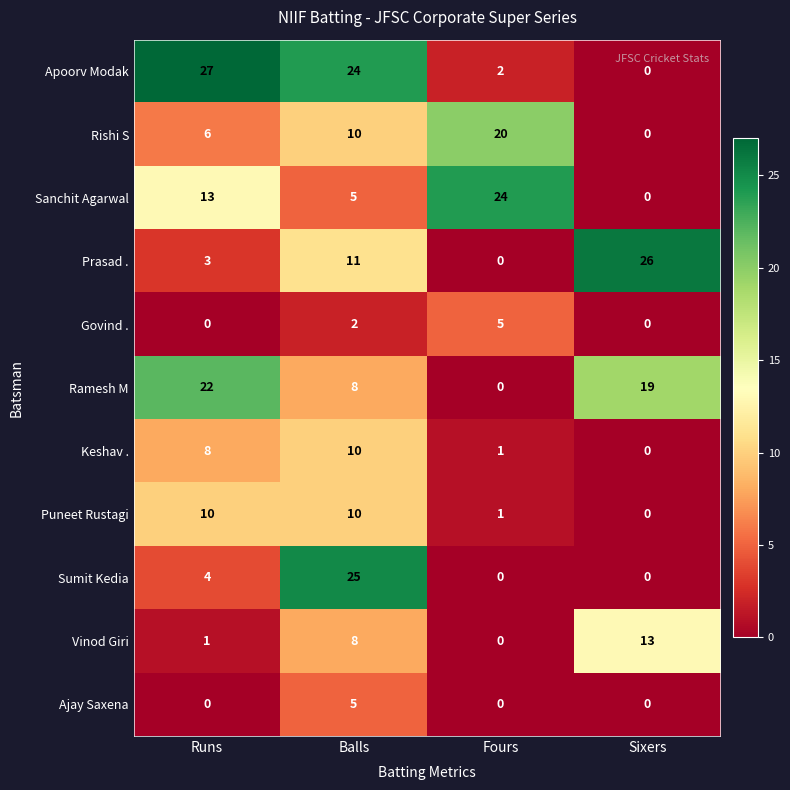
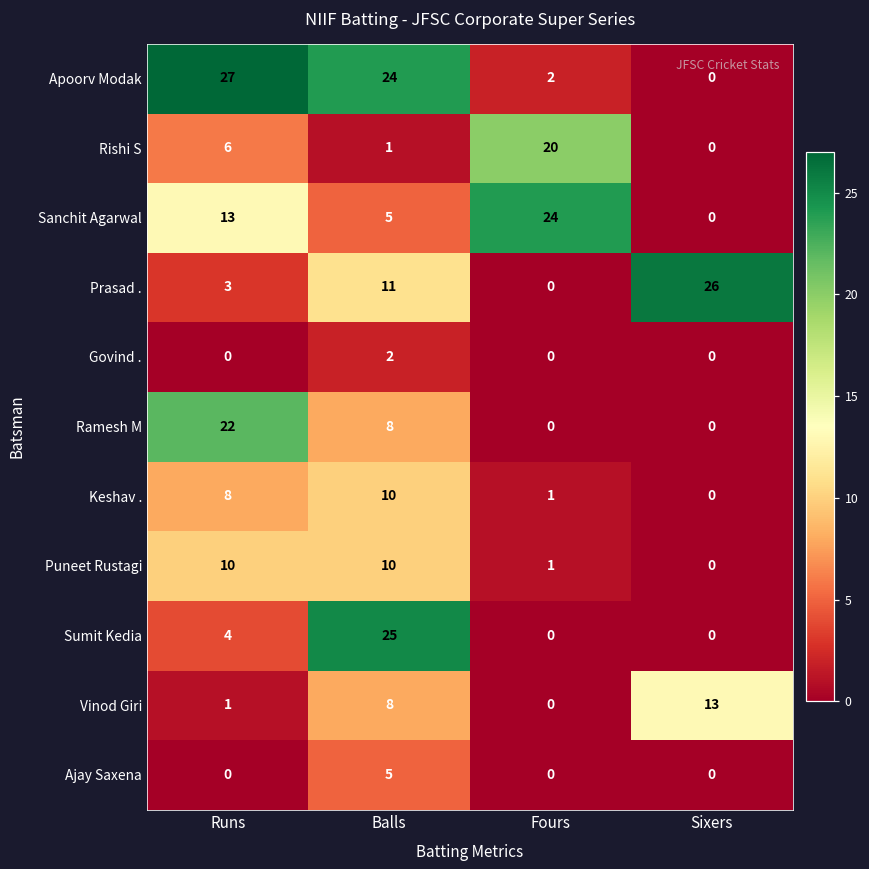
Rishi S, Balls: 10 -> 1
Govind ., Fours: 5 -> 0
Ramesh M, Sixers: 19 -> 0
